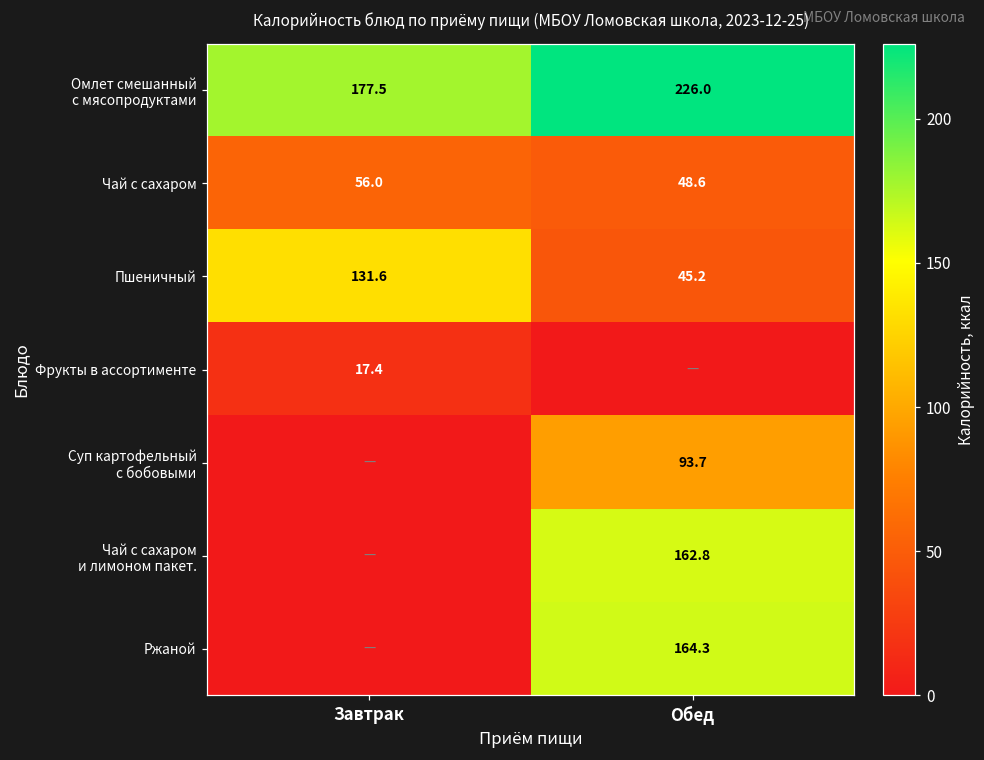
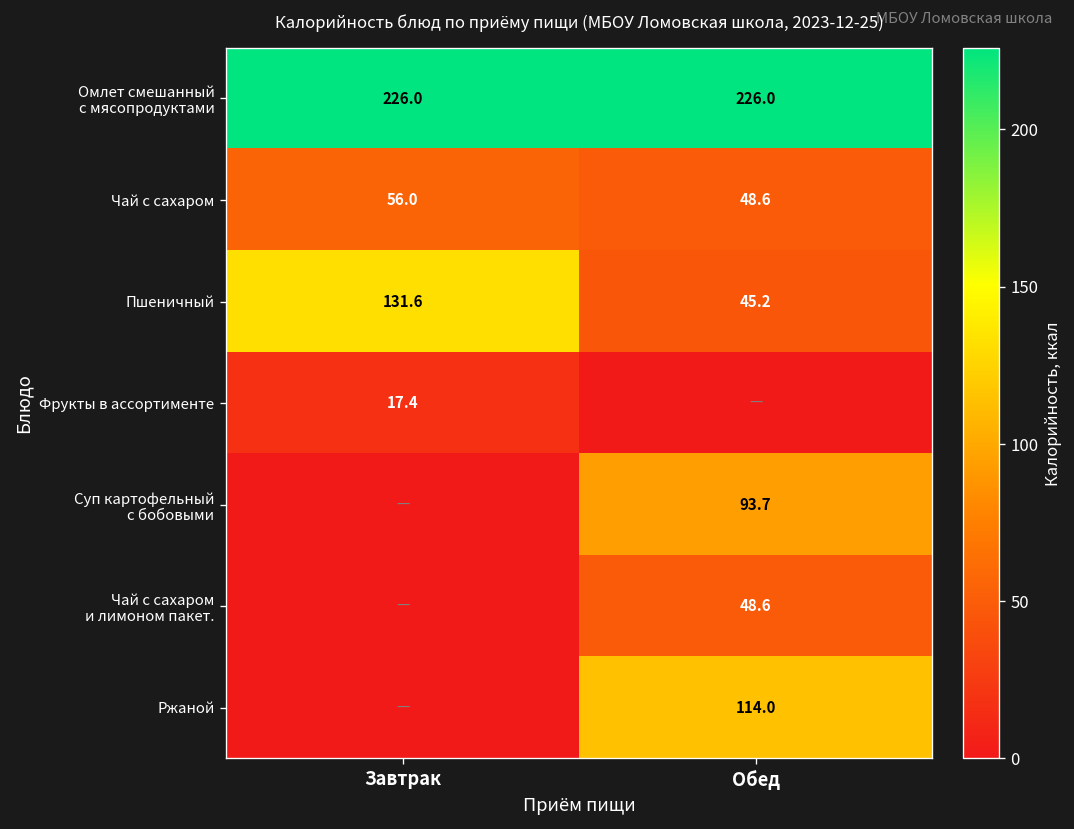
Омлет смешанный с мясопродуктами, Завтрак: 177.5 -> 226.0
Чай с сахаром и лимоном пакет., Обед: 162.8 -> 48.6
Ржаной, Обед: 164.3 -> 114.0
